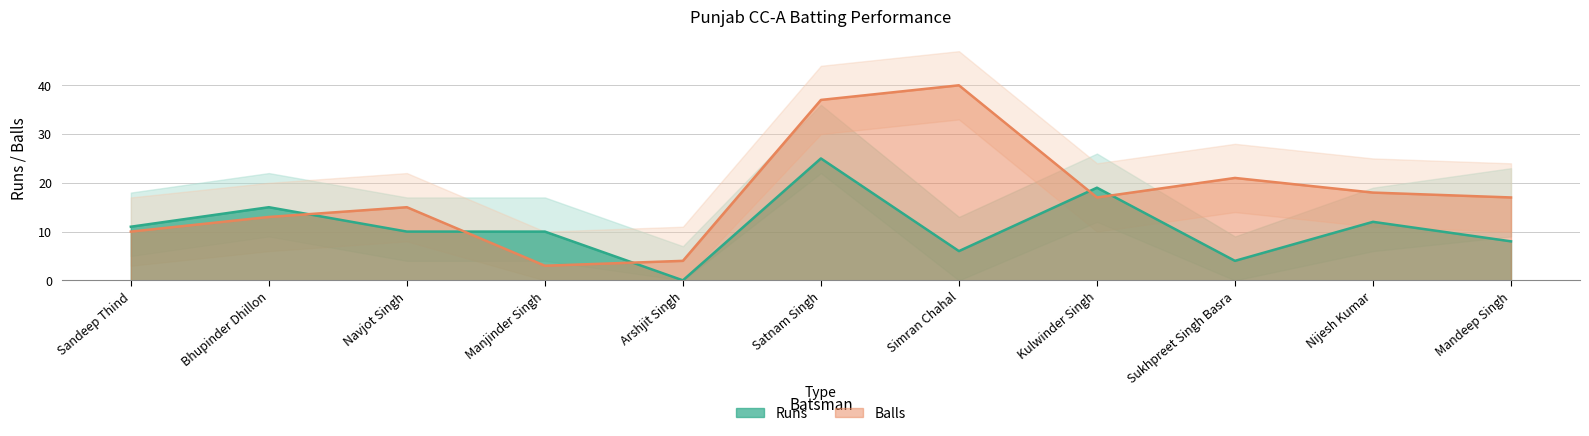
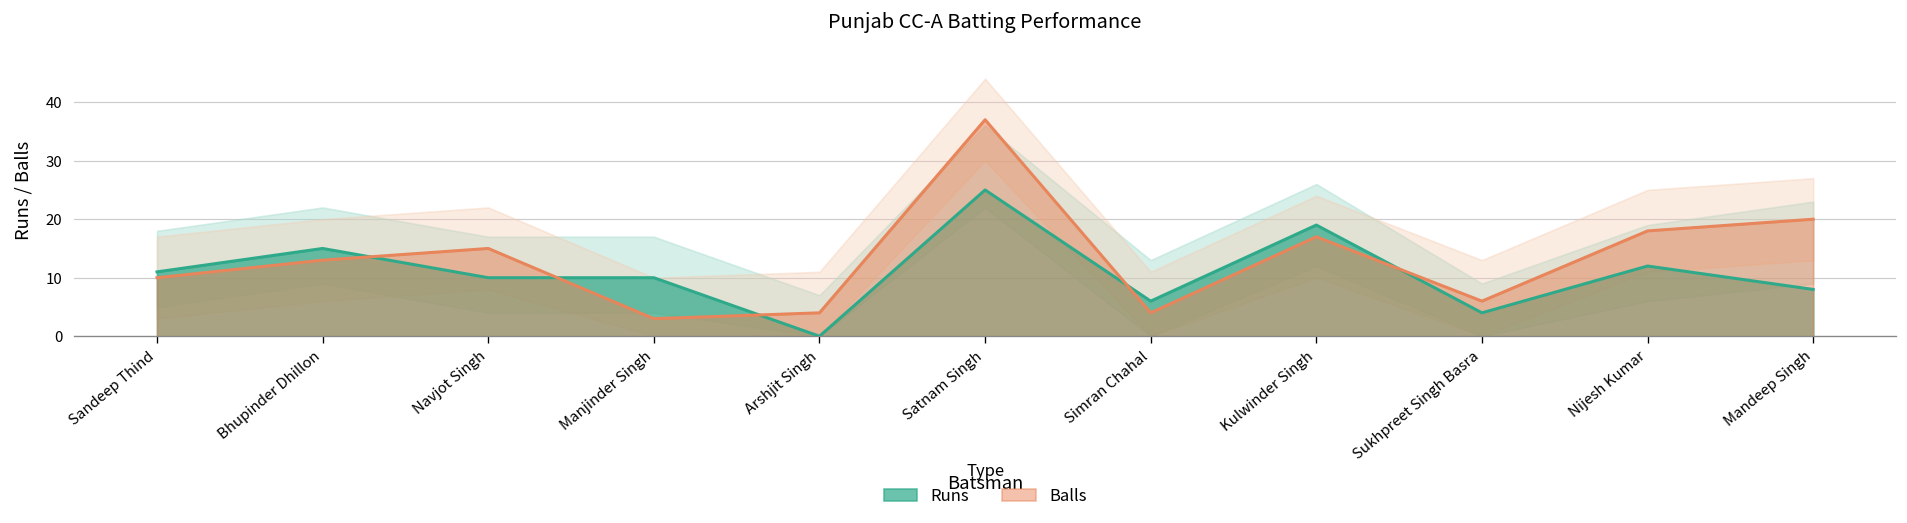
Balls, Simran Chahal: 40 -> 4
Balls, Sukhpreet Singh Basra: 21 -> 6
Balls, Mandeep Singh: 17 -> 20
